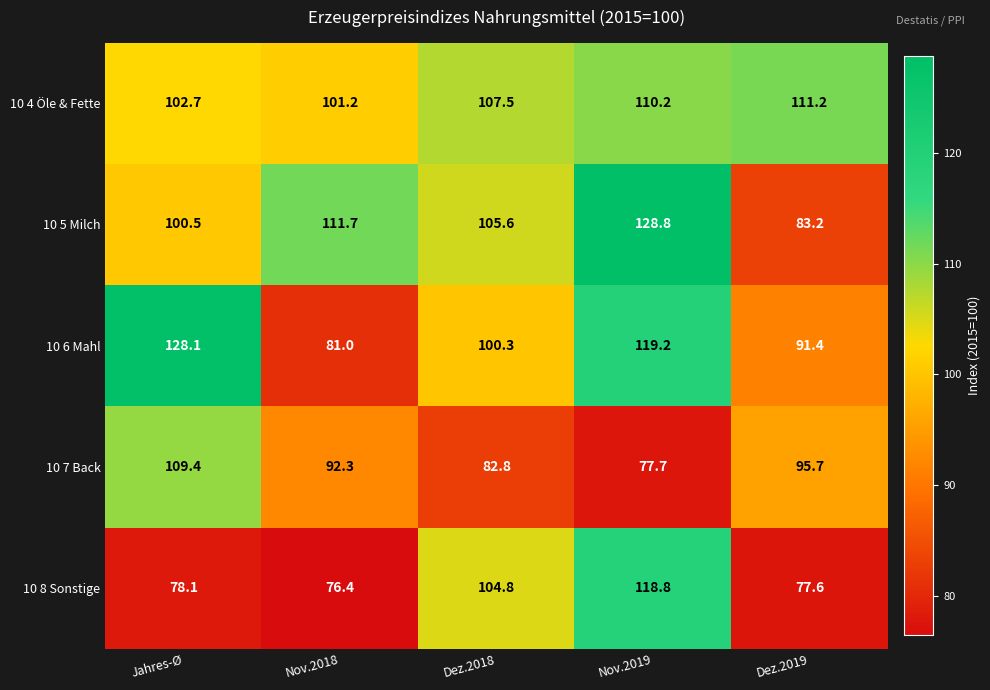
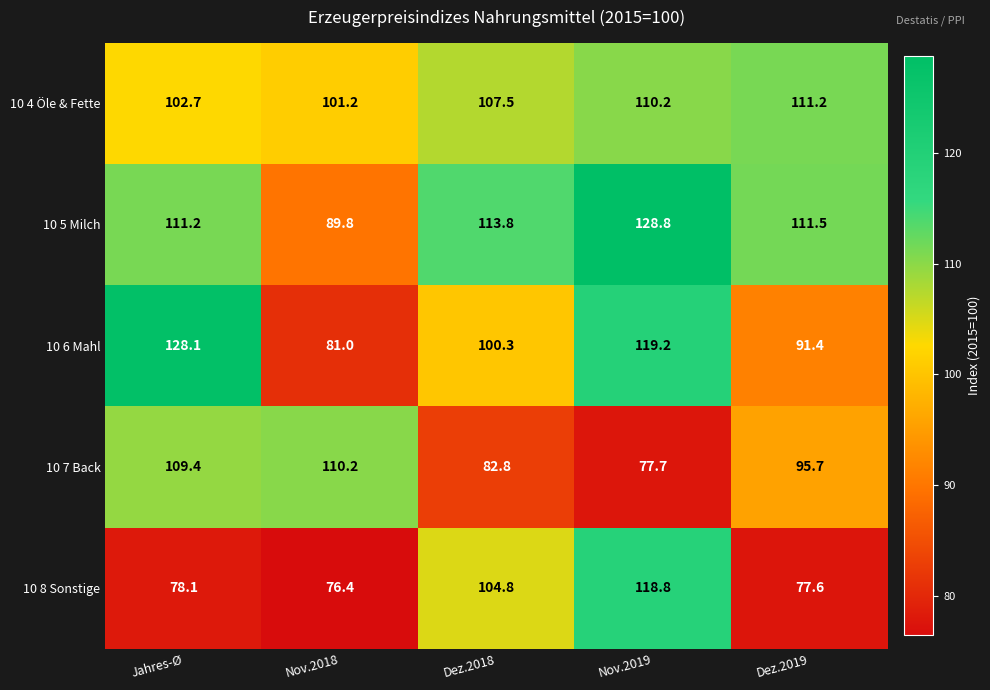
10 5 Milch, Jahres-Ø: 100.5 -> 111.2
10 5 Milch, Nov.2018: 111.7 -> 89.8
10 5 Milch, Dez.2018: 105.6 -> 113.8
10 5 Milch, Dez.2019: 83.2 -> 111.5
10 7 Back, Nov.2018: 92.3 -> 110.2
